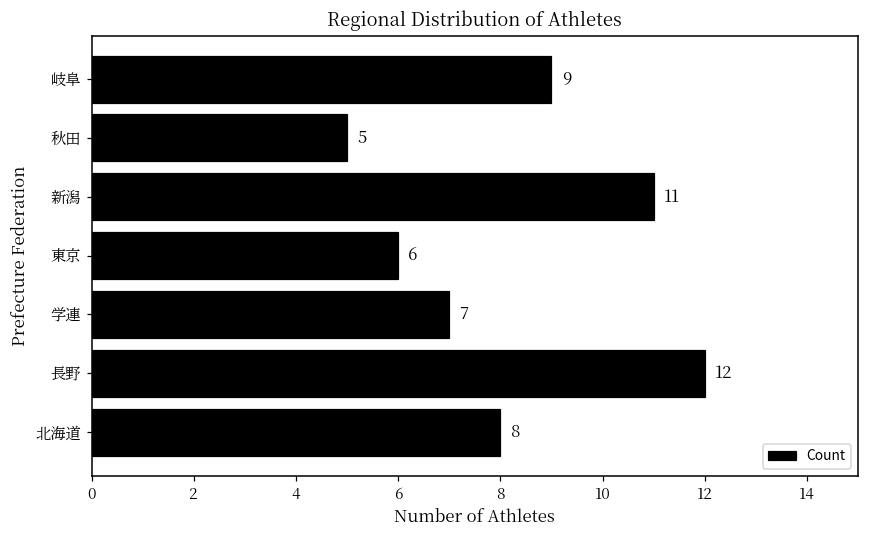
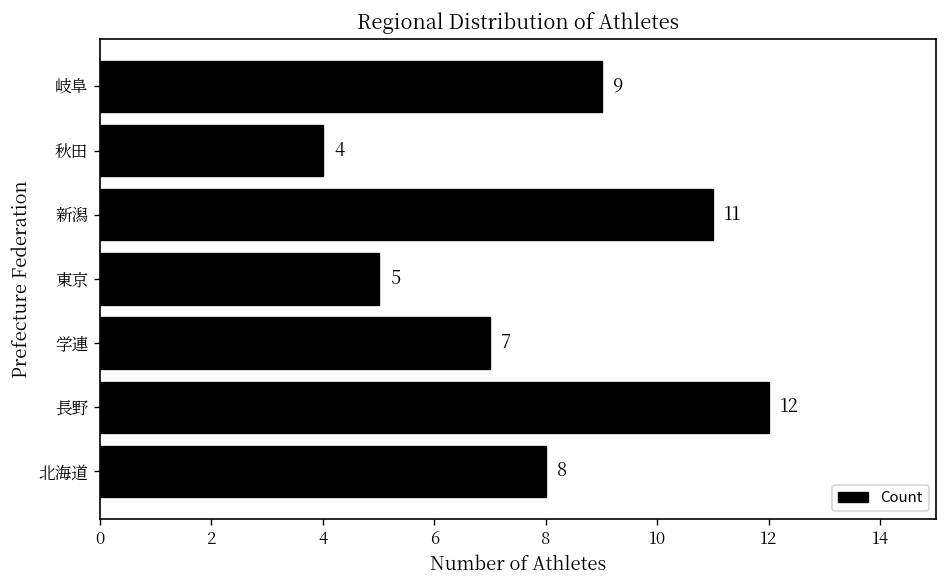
秋田: 5 -> 4
東京: 6 -> 5
